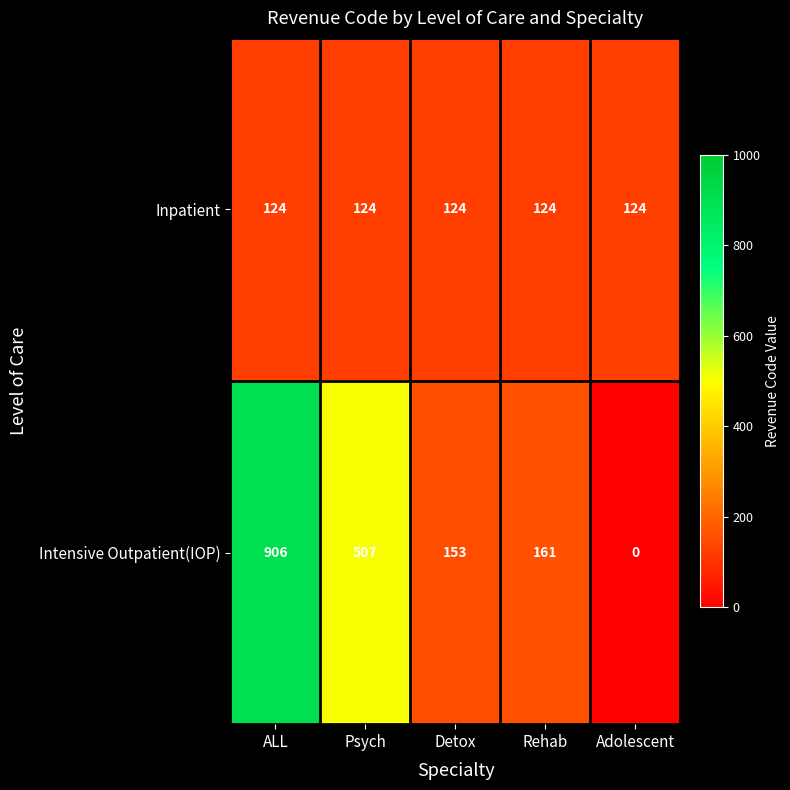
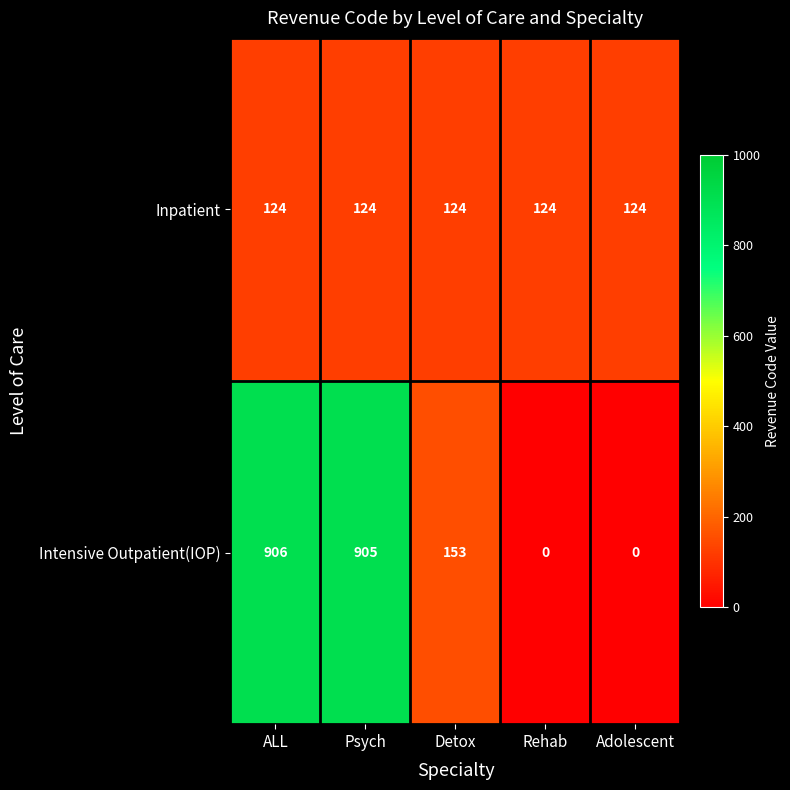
Intensive Outpatient(IOP), Psych: 507 -> 905
Intensive Outpatient(IOP), Rehab: 161 -> 0
